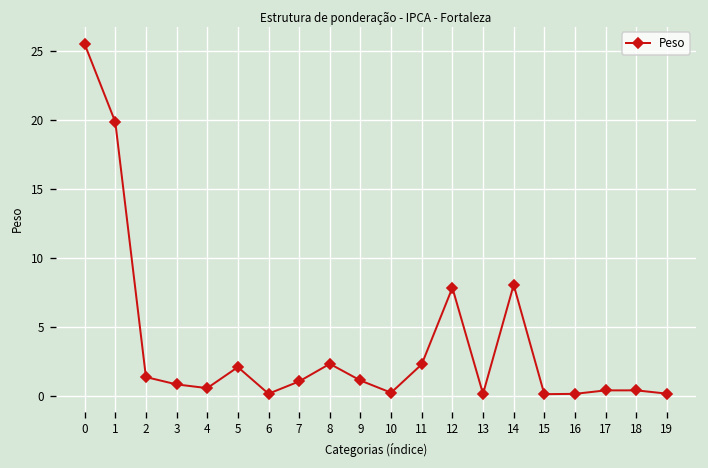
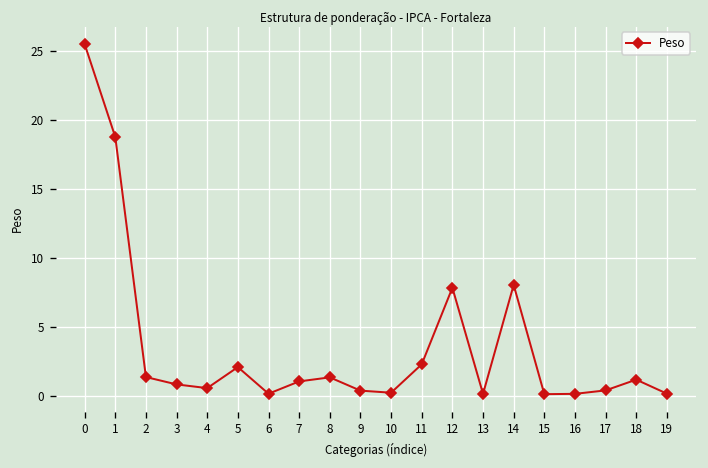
1: 19.9 -> 18.8
8: 2.3 -> 1.4
9: 1.1 -> 0.4
18: 0.4 -> 1.2
